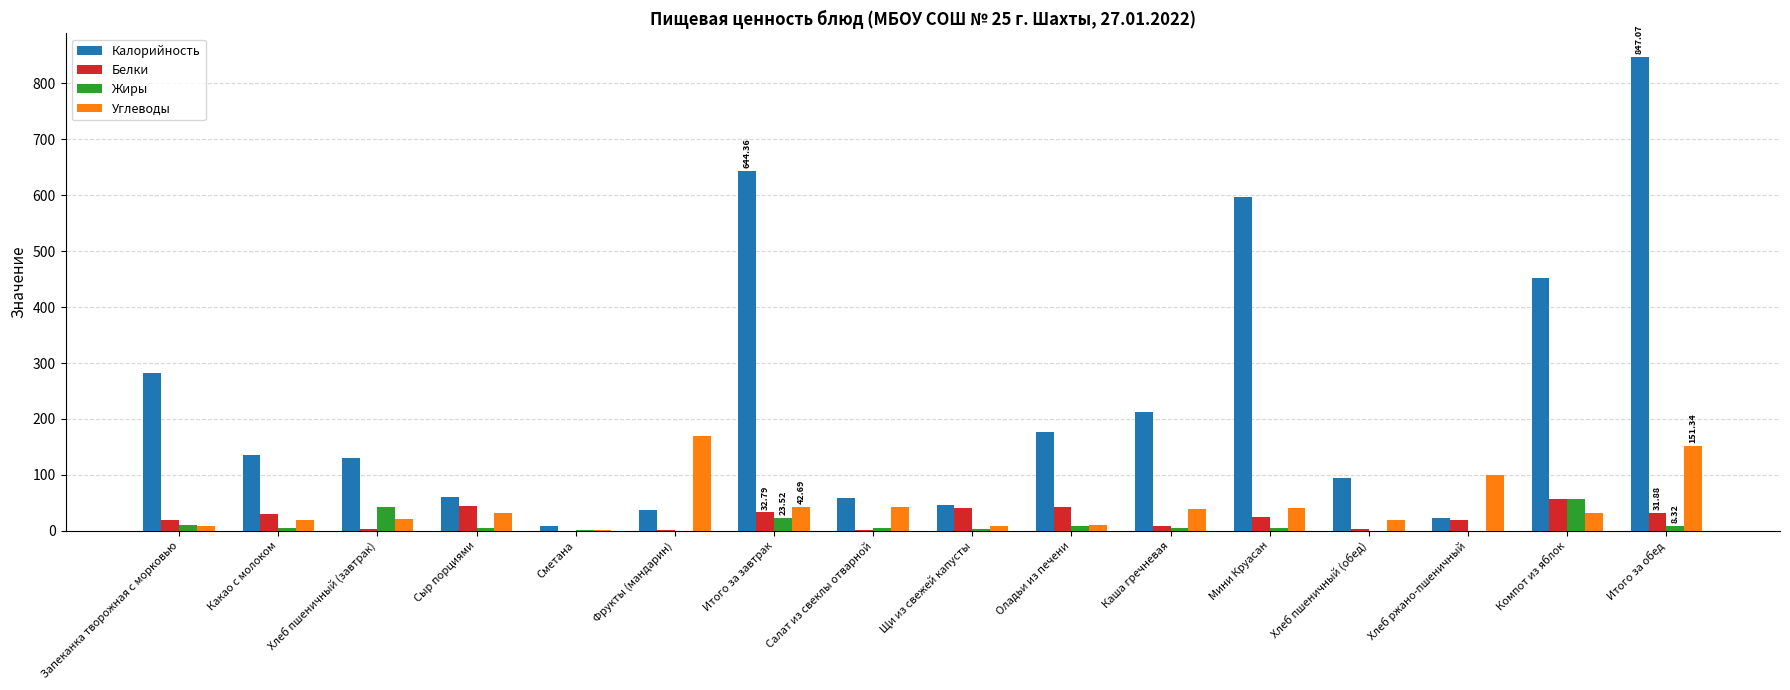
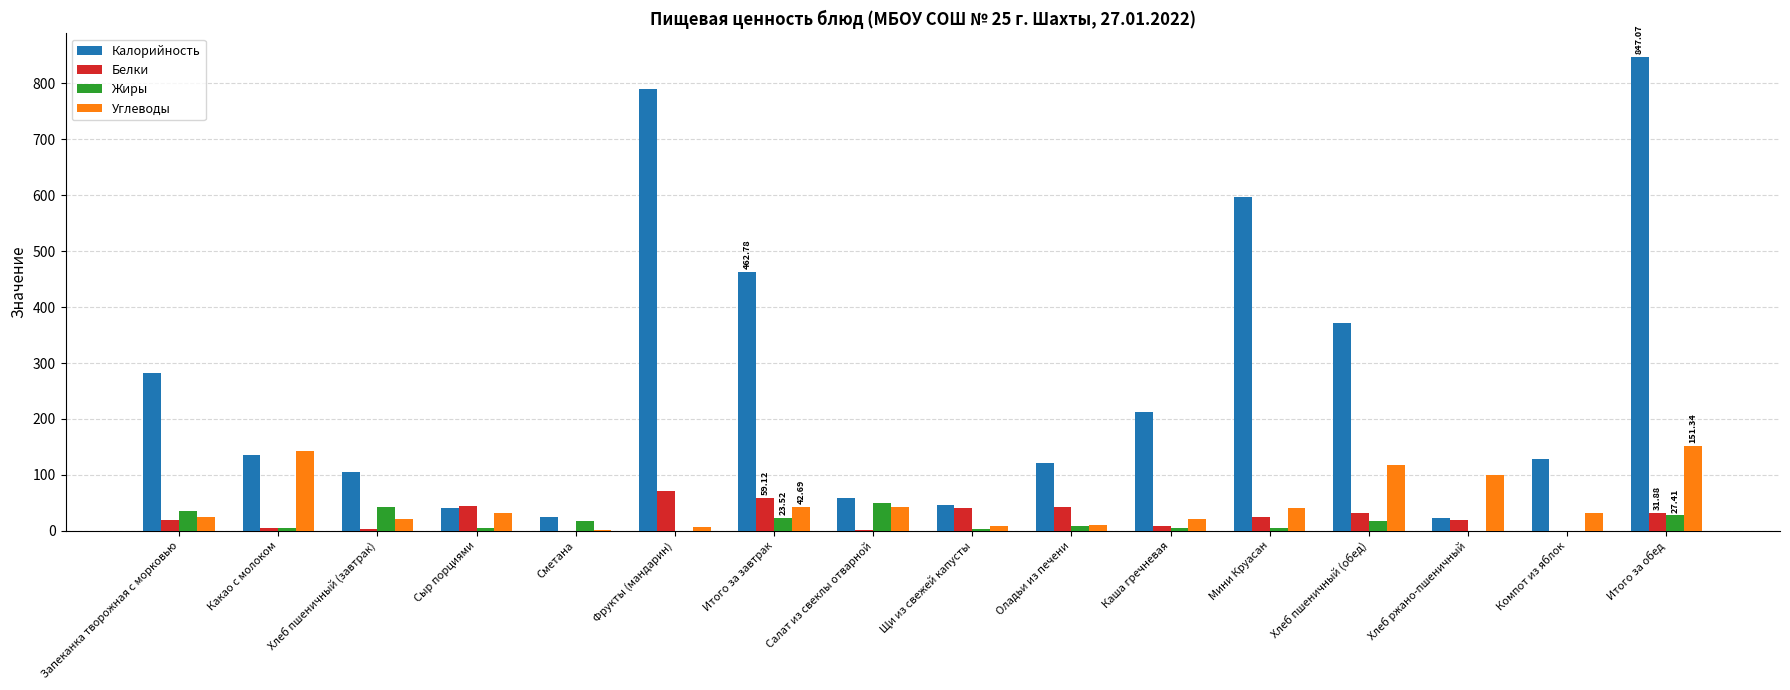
Жиры, Запеканка творожная с морковью: 10 -> 40
Углеводы, Запеканка творожная с морковью: 10 -> 30
Белки, Какао с молоком: 30 -> 10
Углеводы, Какао с молоком: 20 -> 140
Калорийность, Хлеб пшеничный (завтрак): 130 -> 100
Калорийность, Сыр порциями: 60 -> 40
Калорийность, Сметана: 10 -> 20
Жиры, Сметана: 0 -> 20
Калорийность, Фрукты (мандарин): 40 -> 790
Белки, Фрукты (мандарин): 0 -> 70
Углеводы, Фрукты (мандарин): 170 -> 10
Калорийность, Итого за завтрак: 644.36 -> 462.78
Белки, Итого за завтрак: 32.79 -> 59.12
Жиры, Салат из свеклы отварной: 10 -> 50
Калорийность, Оладьи из печени: 180 -> 120
Углеводы, Каша гречневая: 40 -> 20
Калорийность, Хлеб пшеничный (обед): 90 -> 370
Белки, Хлеб пшеничный (обед): 0 -> 30
Жиры, Хлеб пшеничный (обед): 0 -> 20
Углеводы, Хлеб пшеничный (обед): 20 -> 120
Калорийность, Компот из яблок: 450 -> 130
Белки, Компот из яблок: 60 -> 0
Жиры, Компот из яблок: 60 -> 0
Жиры, Итого за обед: 8.32 -> 27.41
